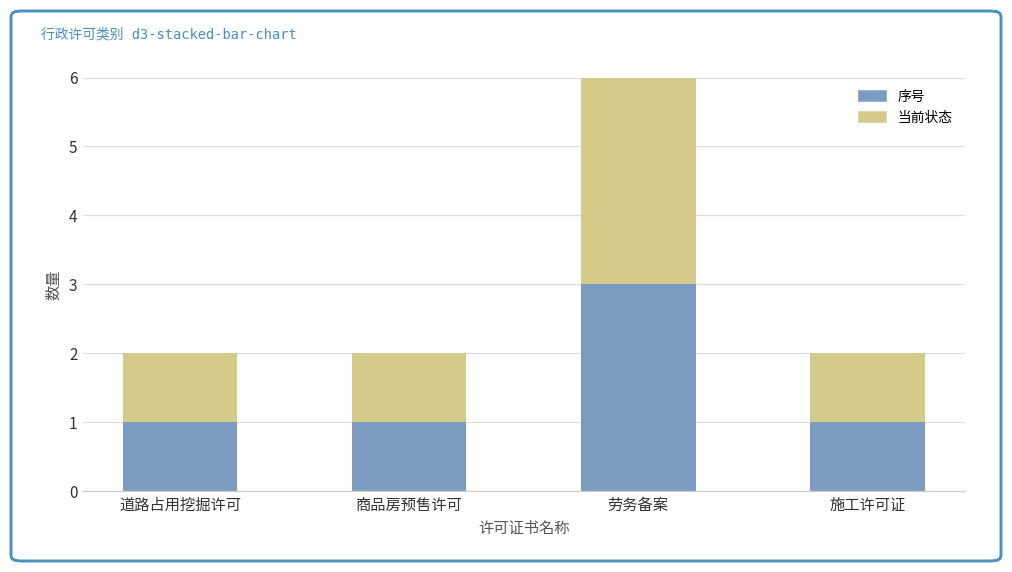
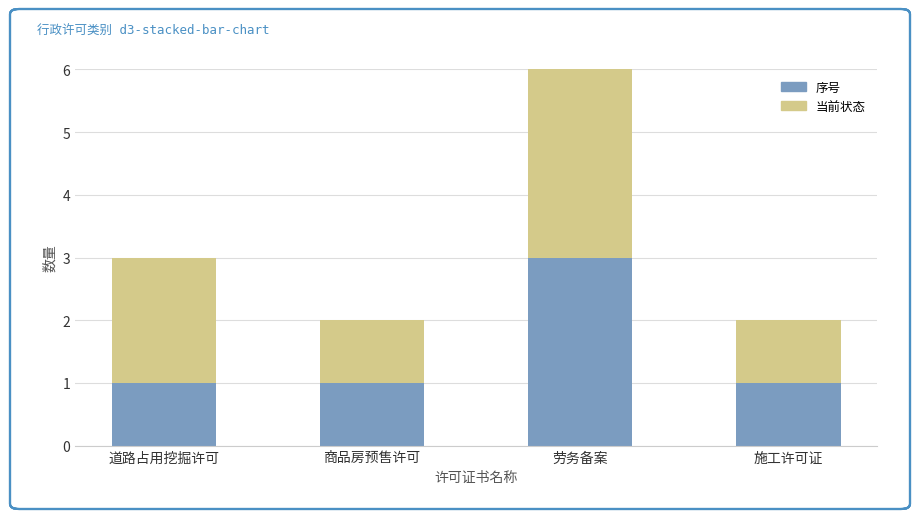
当前状态, 道路占用挖掘许可: 1 -> 2
